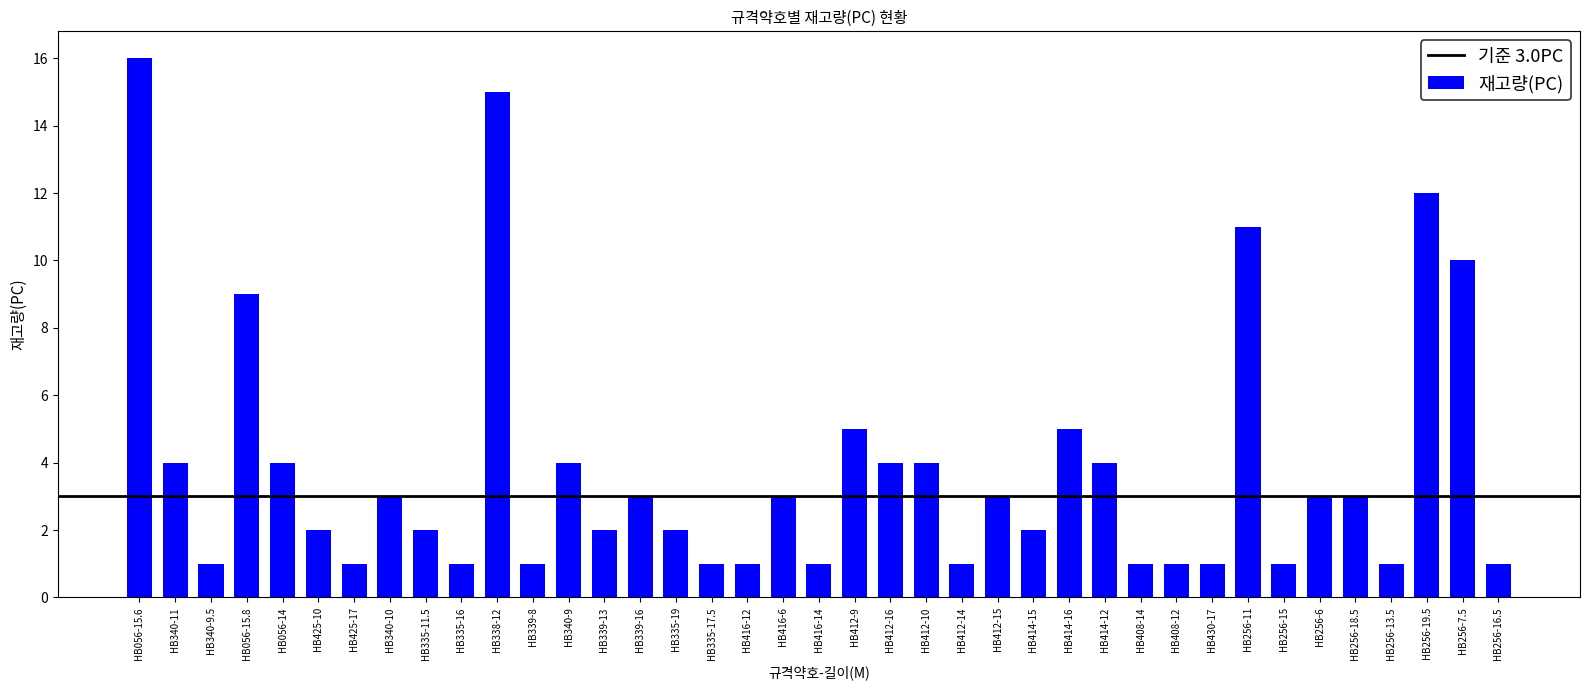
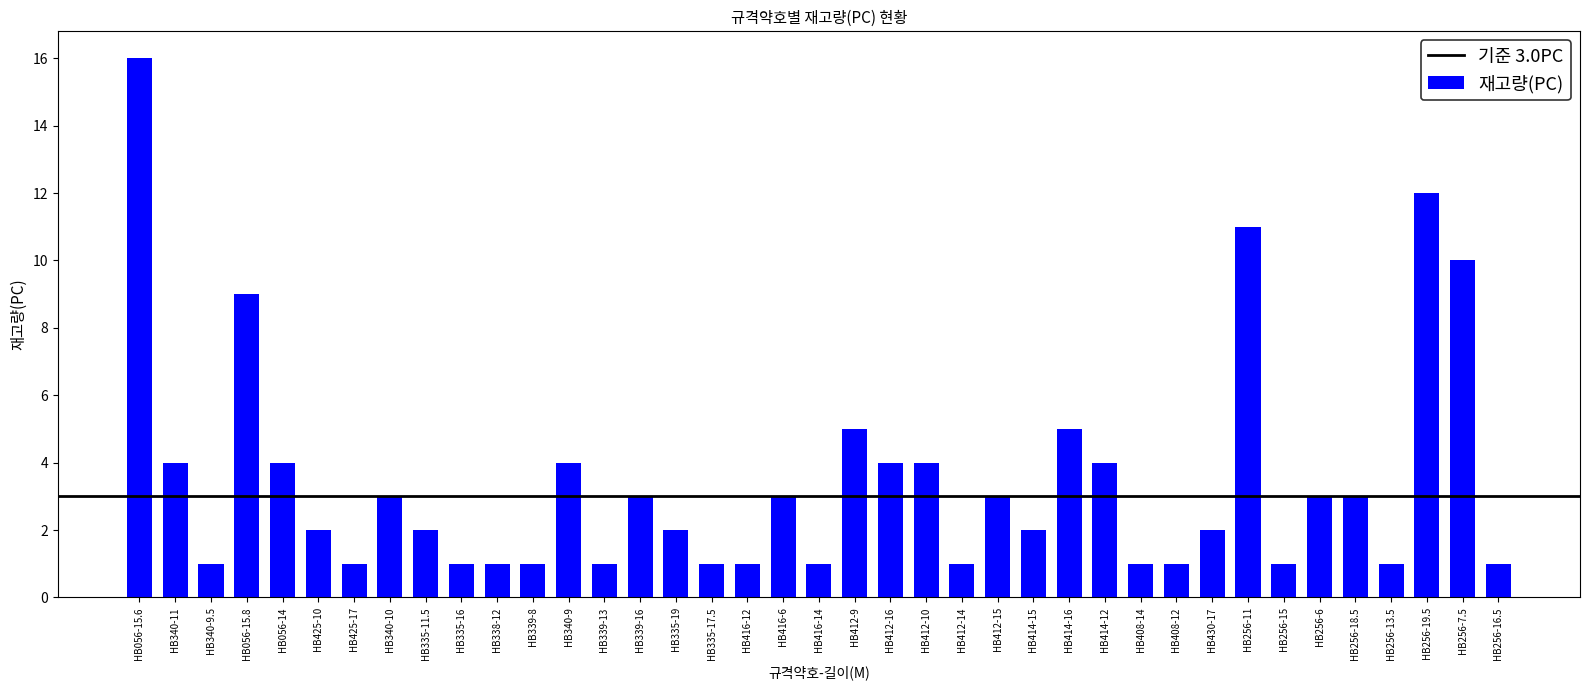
HB338-12: 15 -> 1
HB339-13: 2 -> 1
HB430-17: 1 -> 2
